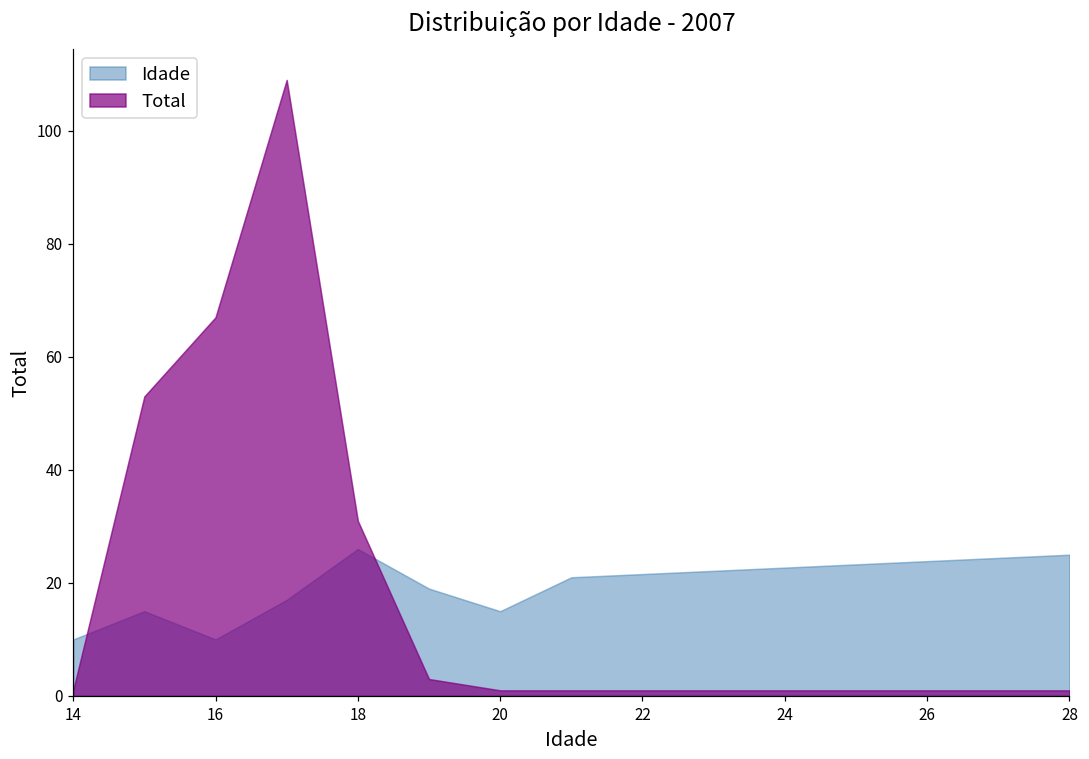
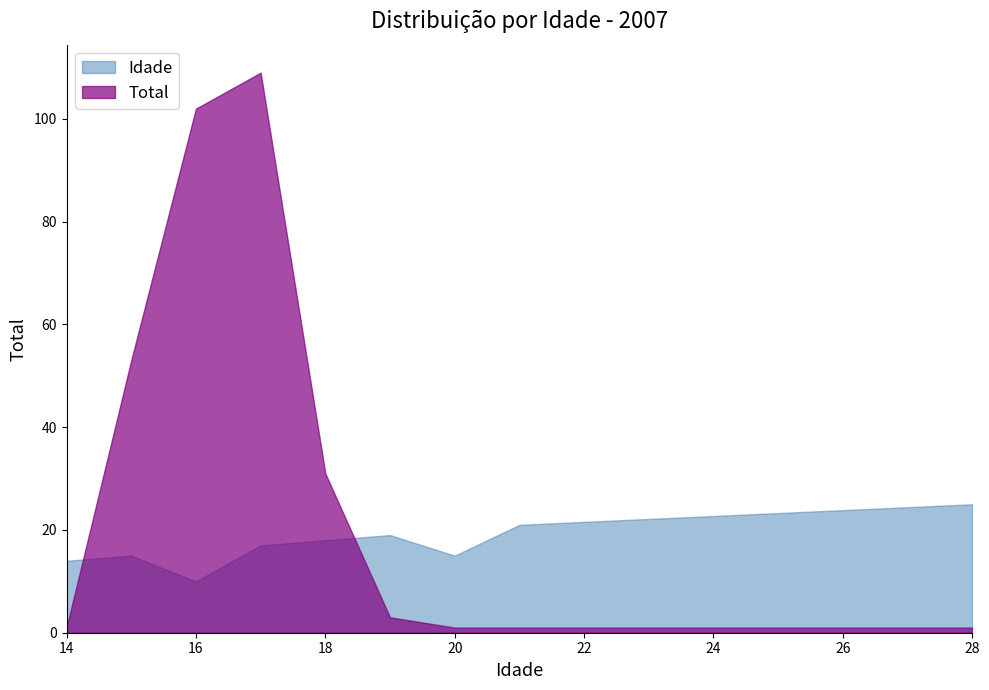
Idade, 14: 10 -> 14
Total, 16: 67 -> 102
Idade, 18: 26 -> 18
